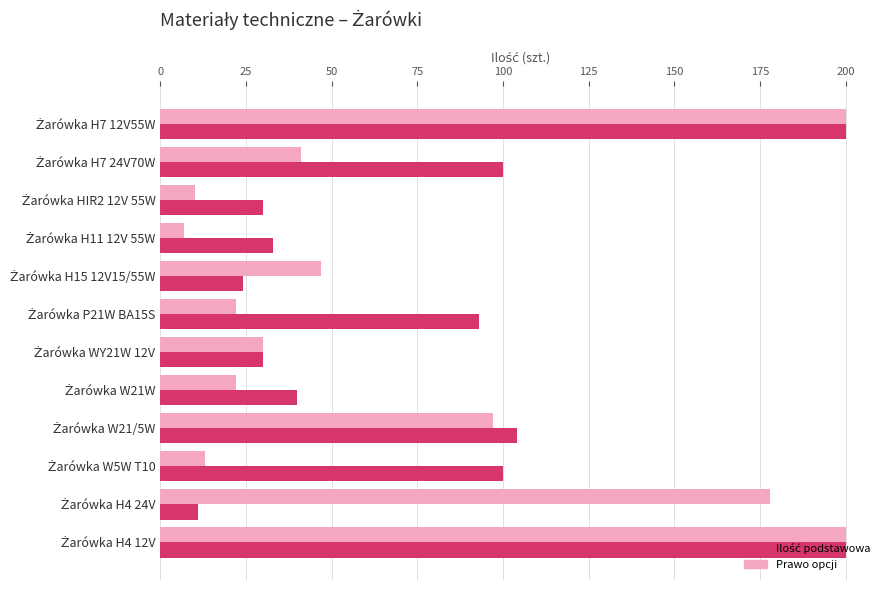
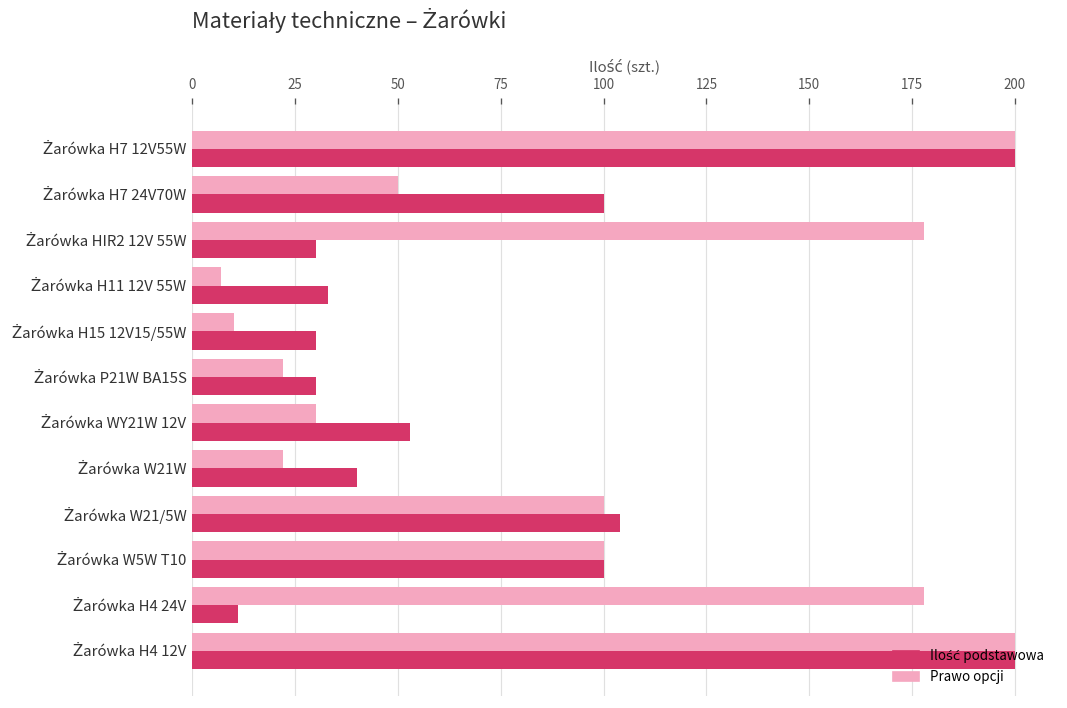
Prawo opcji, Żarówka H7 24V70W: 41 -> 50
Prawo opcji, Żarówka HIR2 12V 55W: 10 -> 178
Prawo opcji, Żarówka H15 12V15/55W: 47 -> 10
Ilość podstawowa, Żarówka H15 12V15/55W: 24 -> 30
Ilość podstawowa, Żarówka P21W BA15S: 93 -> 30
Ilość podstawowa, Żarówka WY21W 12V: 30 -> 53
Prawo opcji, Żarówka W21/5W: 97 -> 100
Prawo opcji, Żarówka W5W T10: 13 -> 100
